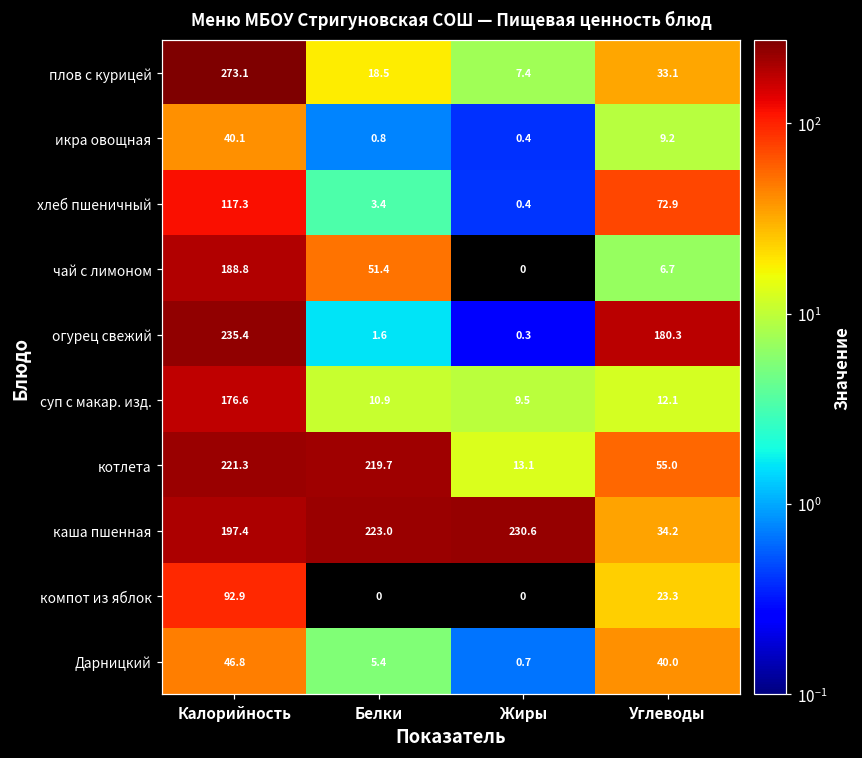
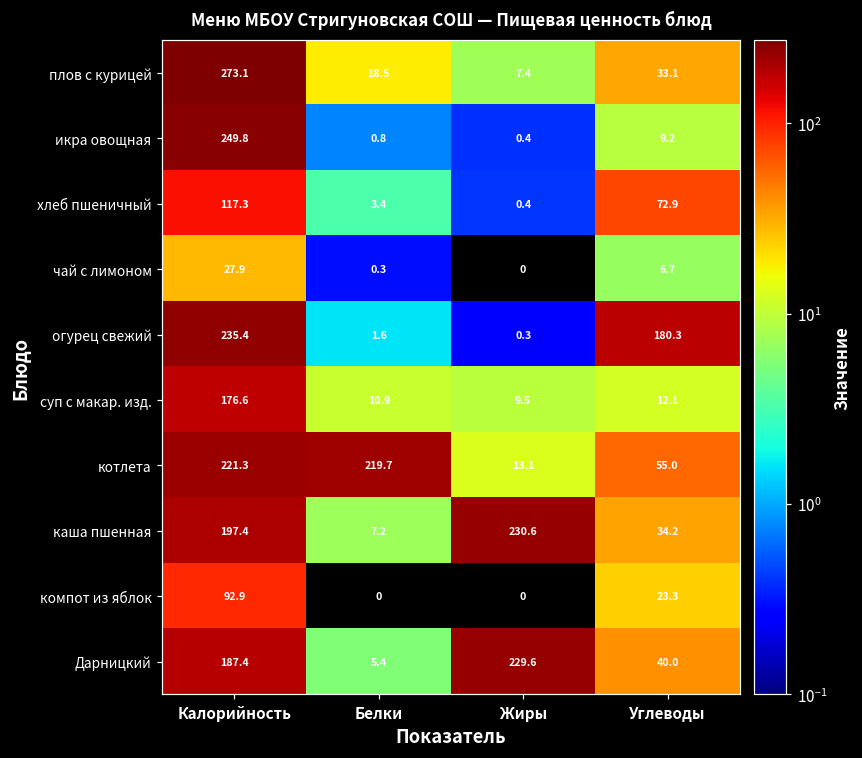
икра овощная, Калорийность: 40.1 -> 249.8
чай с лимоном, Калорийность: 188.8 -> 27.9
чай с лимоном, Белки: 51.4 -> 0.3
каша пшенная, Белки: 223.0 -> 7.2
Дарницкий, Калорийность: 46.8 -> 187.4
Дарницкий, Жиры: 0.7 -> 229.6
